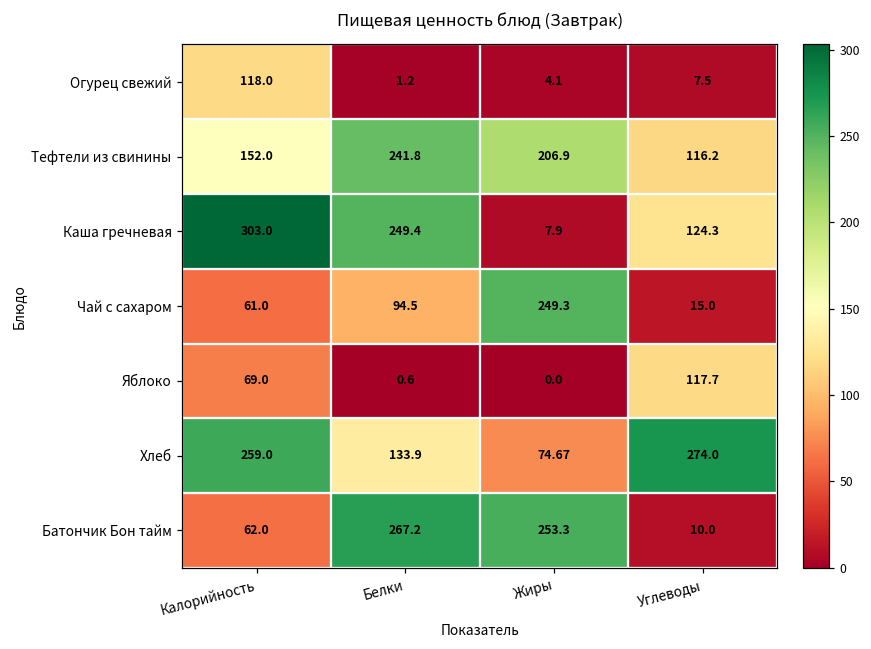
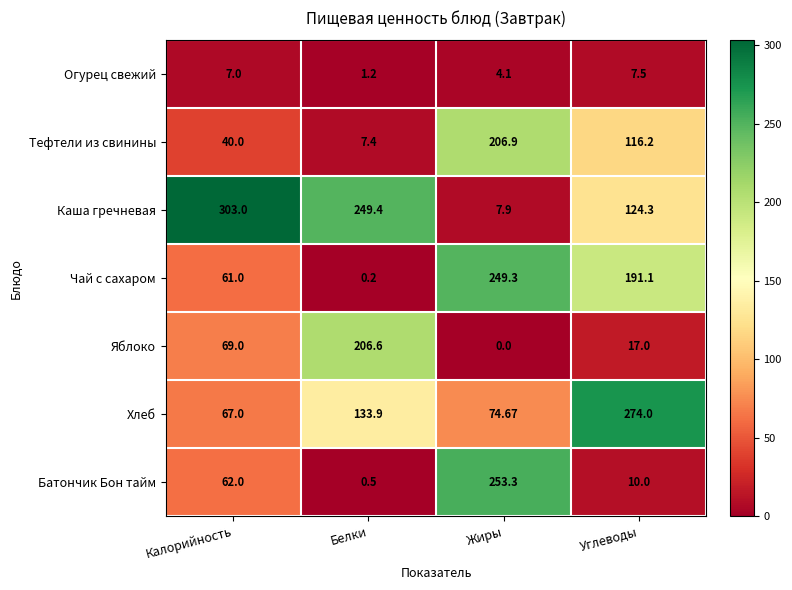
Огурец свежий, Калорийность: 118.0 -> 7.0
Тефтели из свинины, Калорийность: 152.0 -> 40.0
Тефтели из свинины, Белки: 241.8 -> 7.4
Чай с сахаром, Белки: 94.5 -> 0.2
Чай с сахаром, Углеводы: 15.0 -> 191.1
Яблоко, Белки: 0.6 -> 206.6
Яблоко, Углеводы: 117.7 -> 17.0
Хлеб, Калорийность: 259.0 -> 67.0
Батончик Бон тайм, Белки: 267.2 -> 0.5
